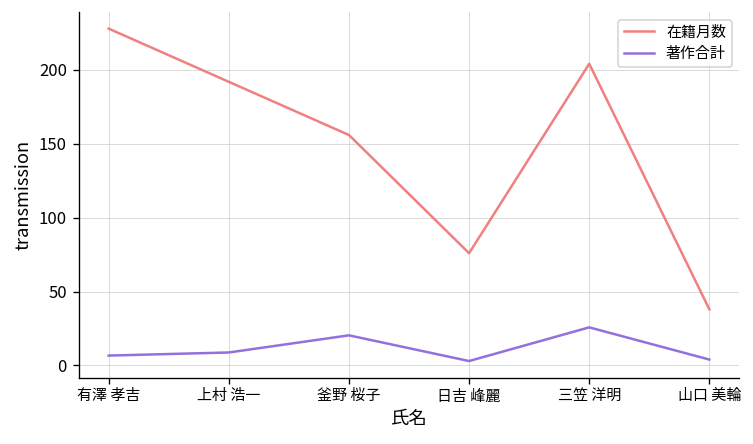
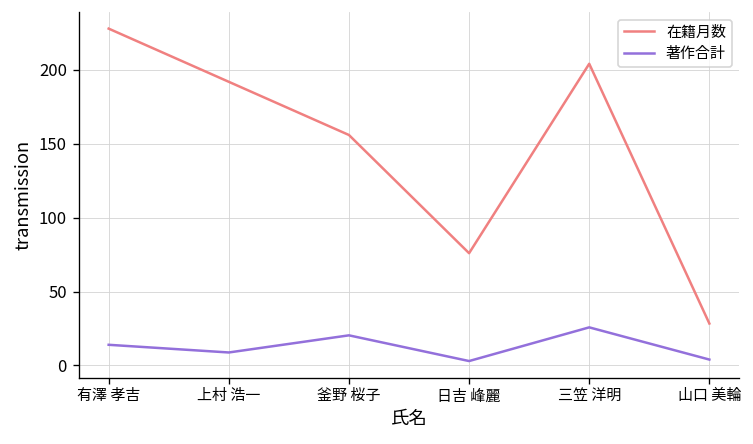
著作合計, 有澤 孝吉: 7 -> 14
在籍月数, 山口 美輪: 38 -> 28
